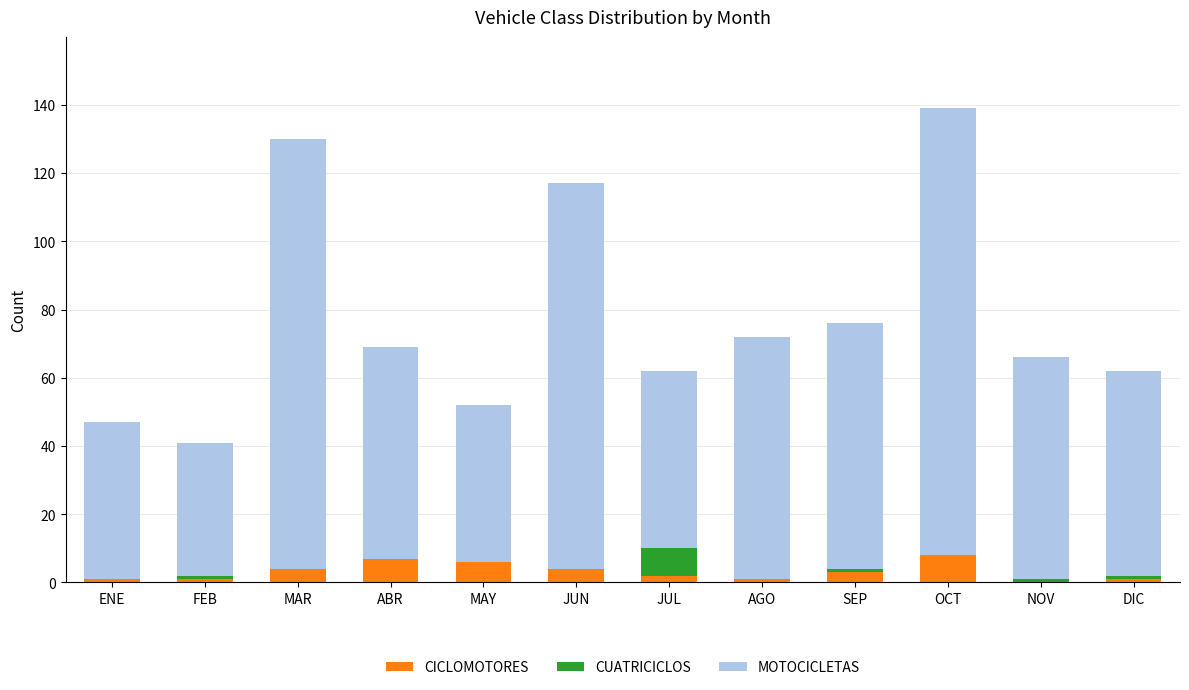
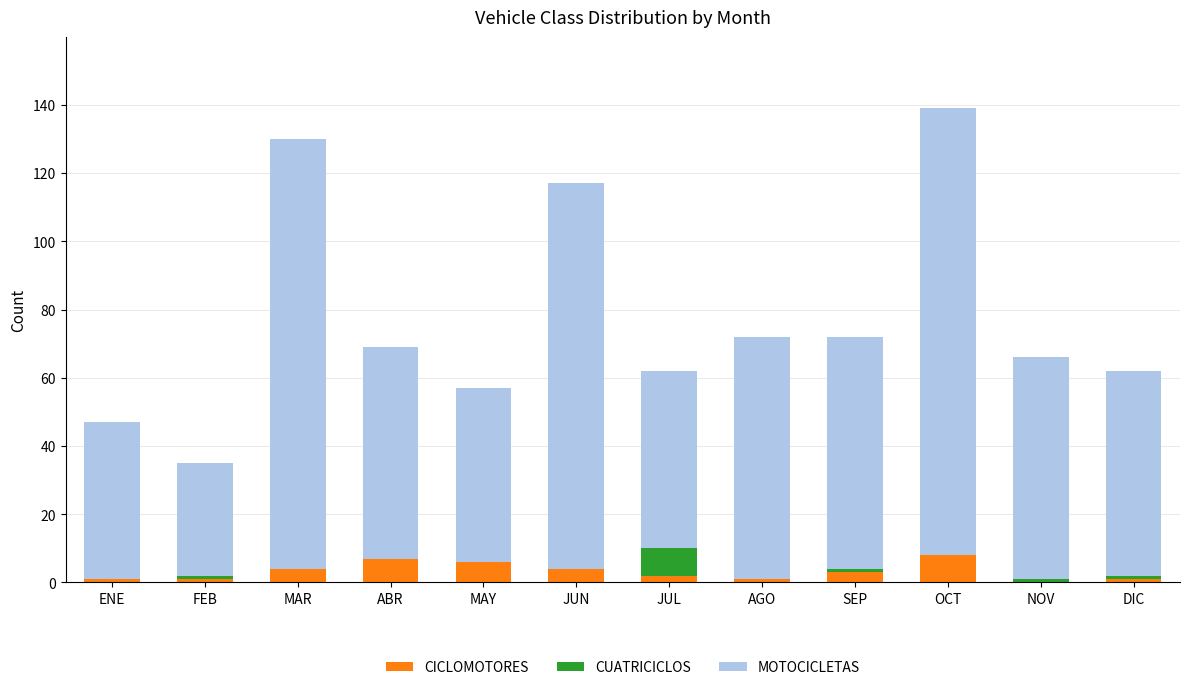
MOTOCICLETAS, FEB: 39 -> 33
MOTOCICLETAS, MAY: 46 -> 51
MOTOCICLETAS, SEP: 72 -> 68
